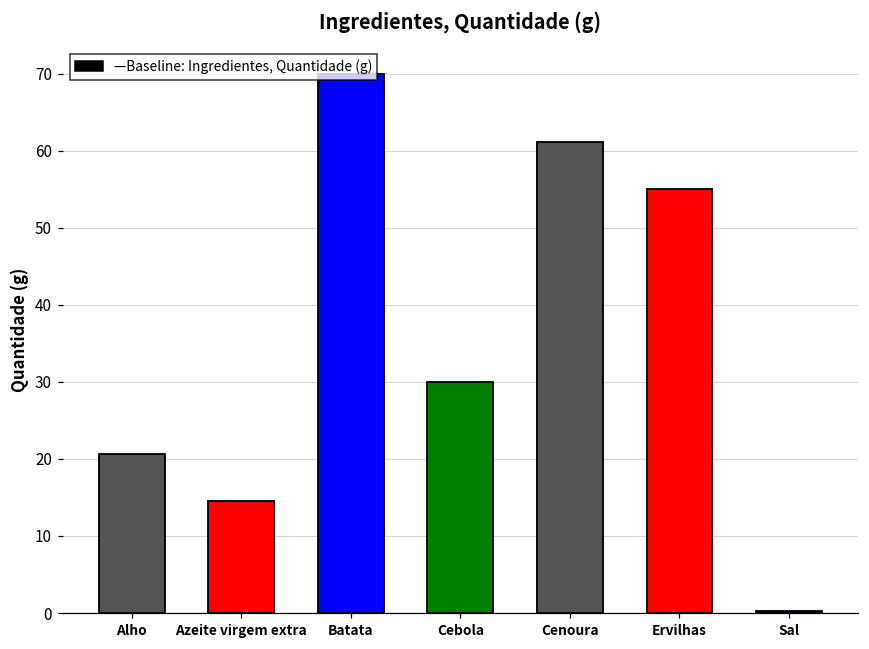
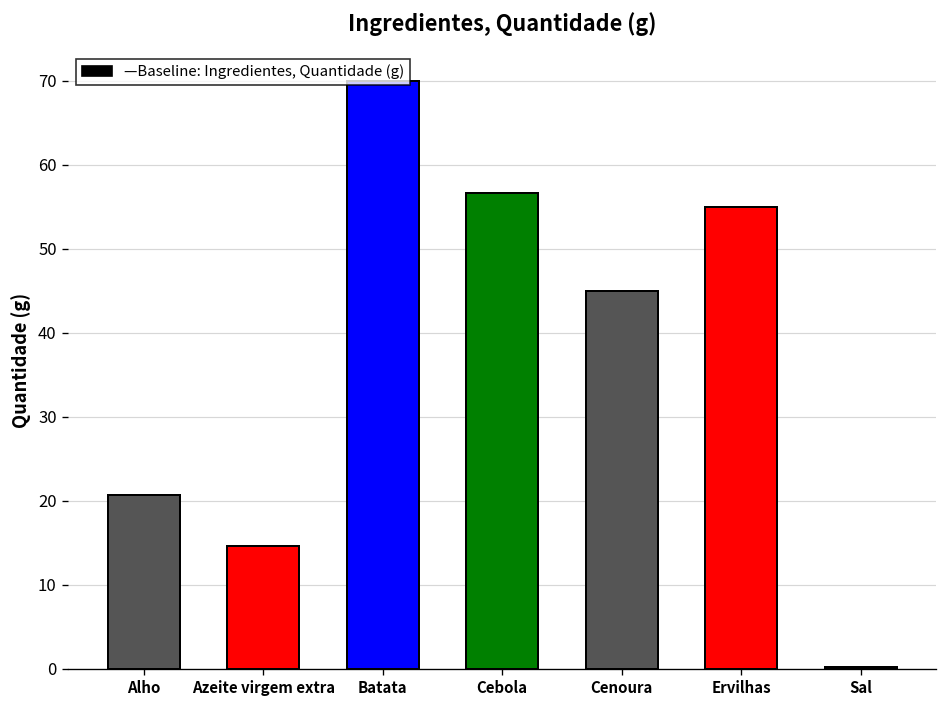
Cebola: 30 -> 57
Cenoura: 61 -> 45
